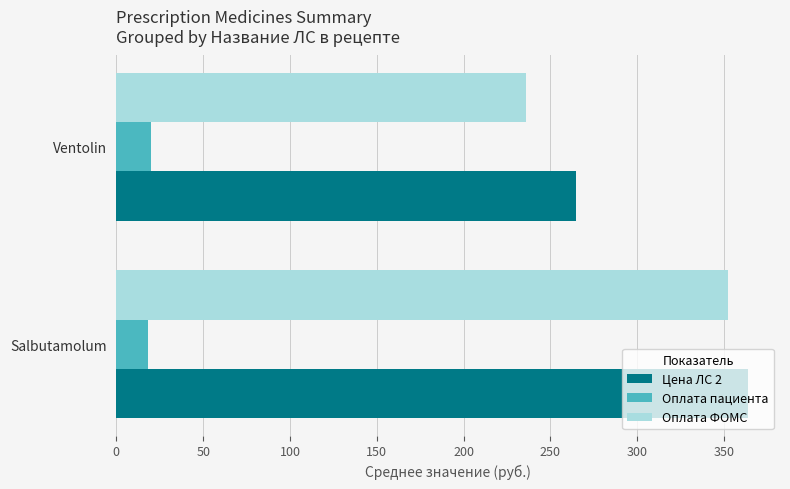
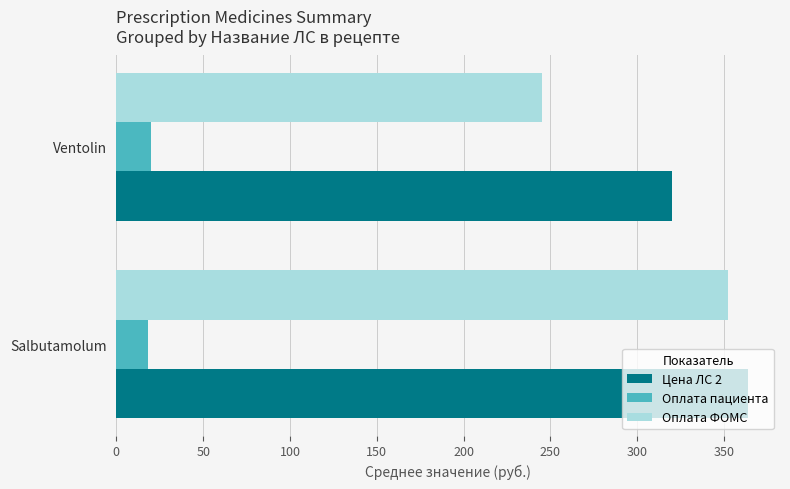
Оплата ФОМС, Ventolin: 236 -> 245
Цена ЛС 2, Ventolin: 265 -> 320
